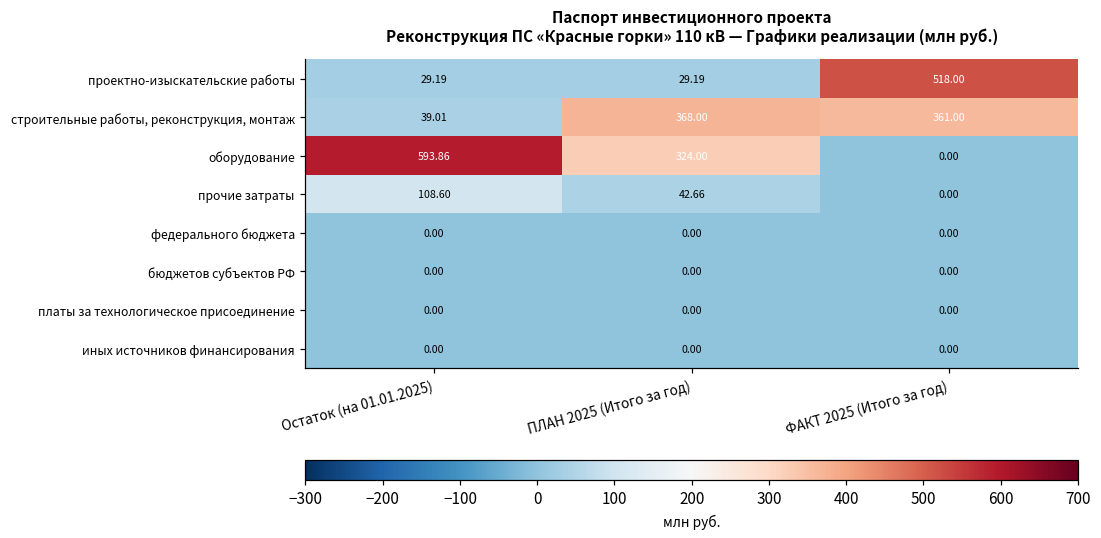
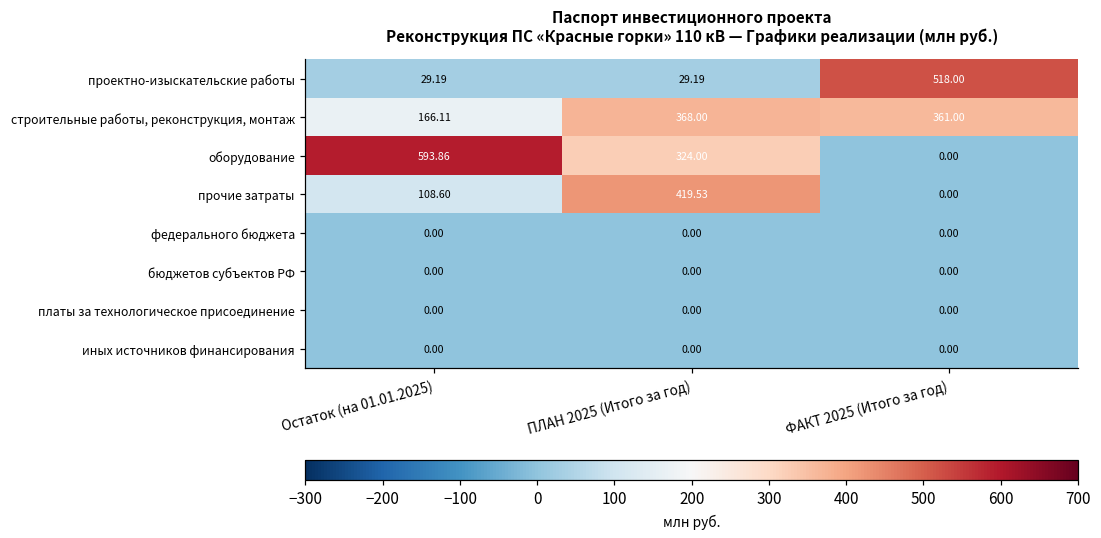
строительные работы, реконструкция, монтаж, Остаток (на 01.01.2025): 39.01 -> 166.11
прочие затраты, ПЛАН 2025 (Итого за год): 42.66 -> 419.53
